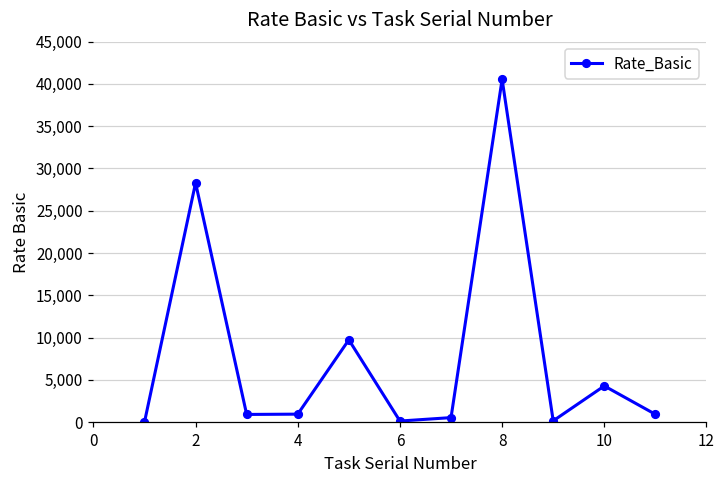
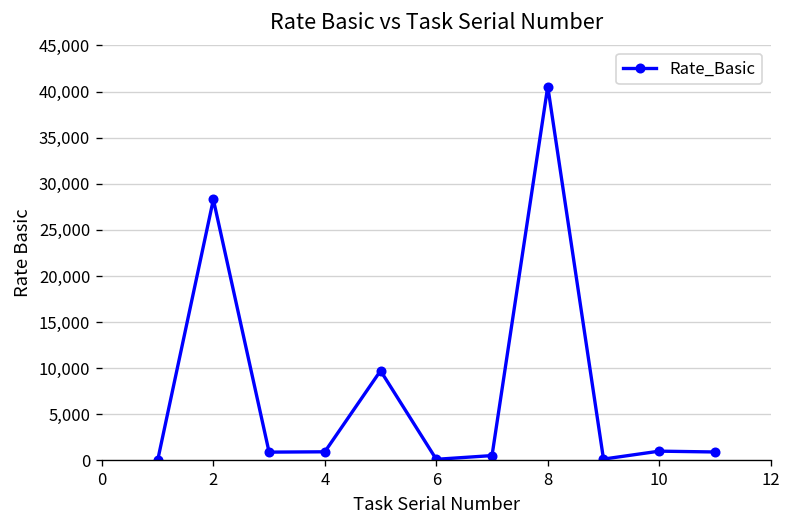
10: 4,000 -> 1,000
